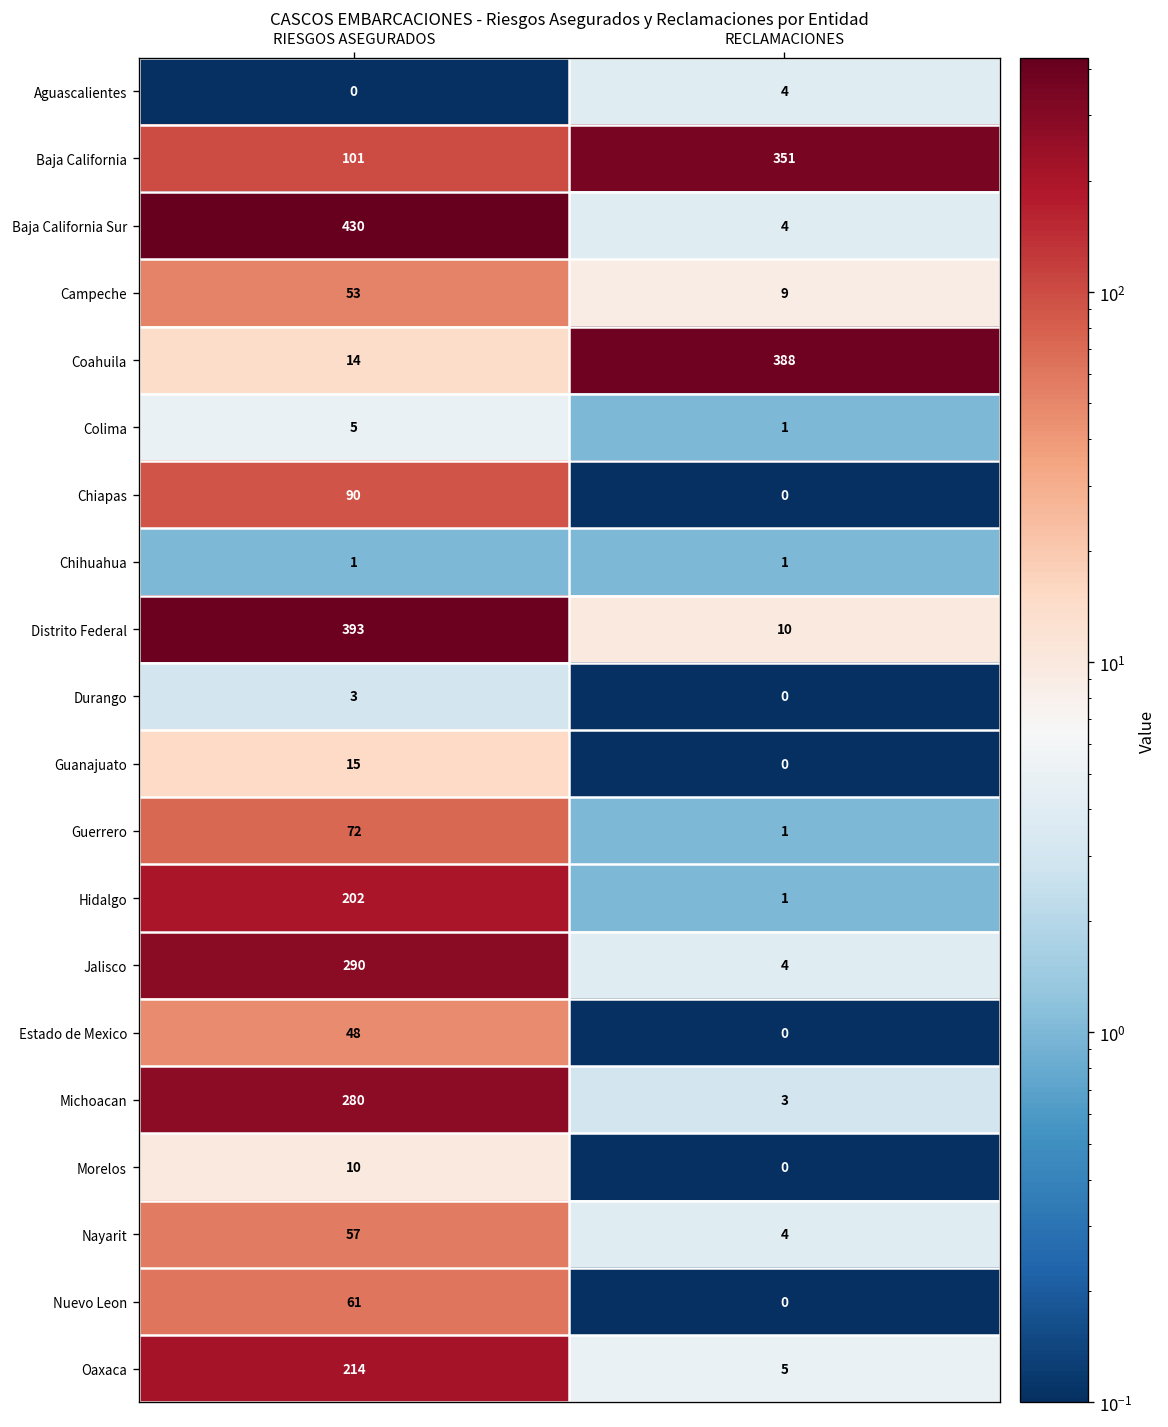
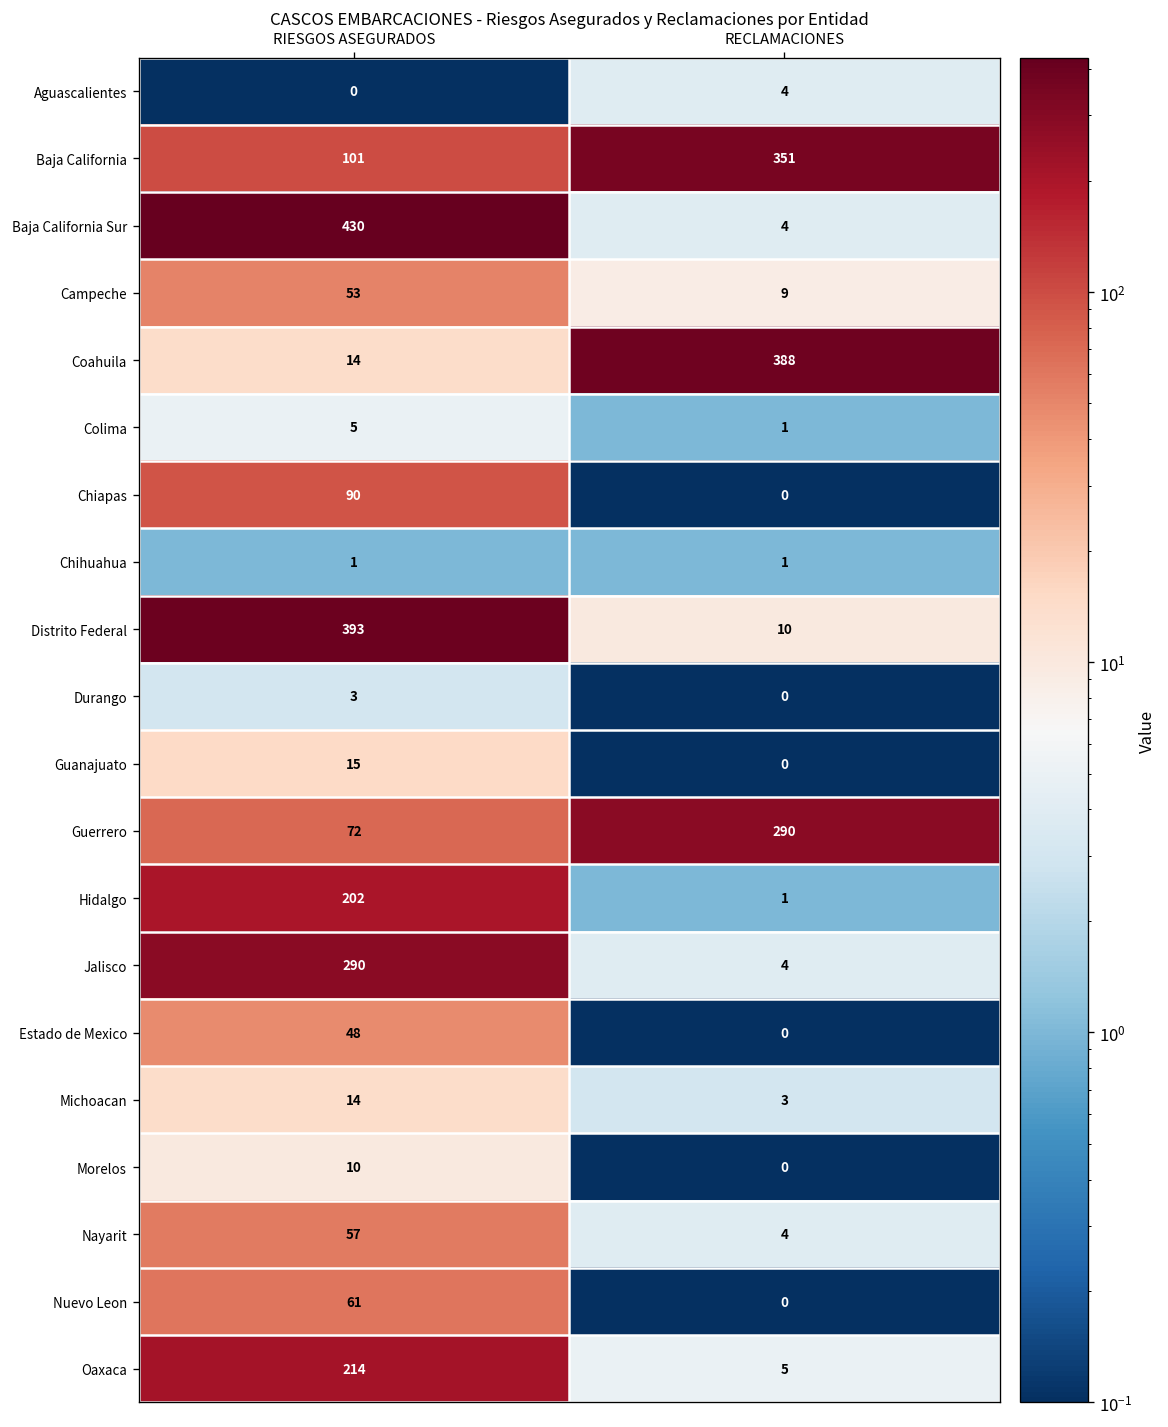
Guerrero, RECLAMACIONES: 1 -> 290
Michoacan, RIESGOS ASEGURADOS: 280 -> 14
